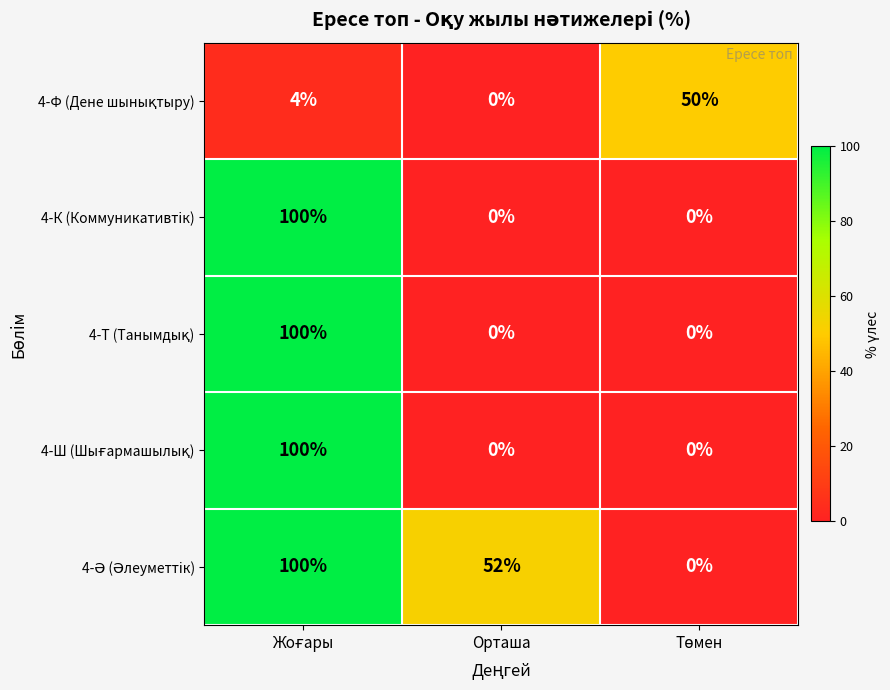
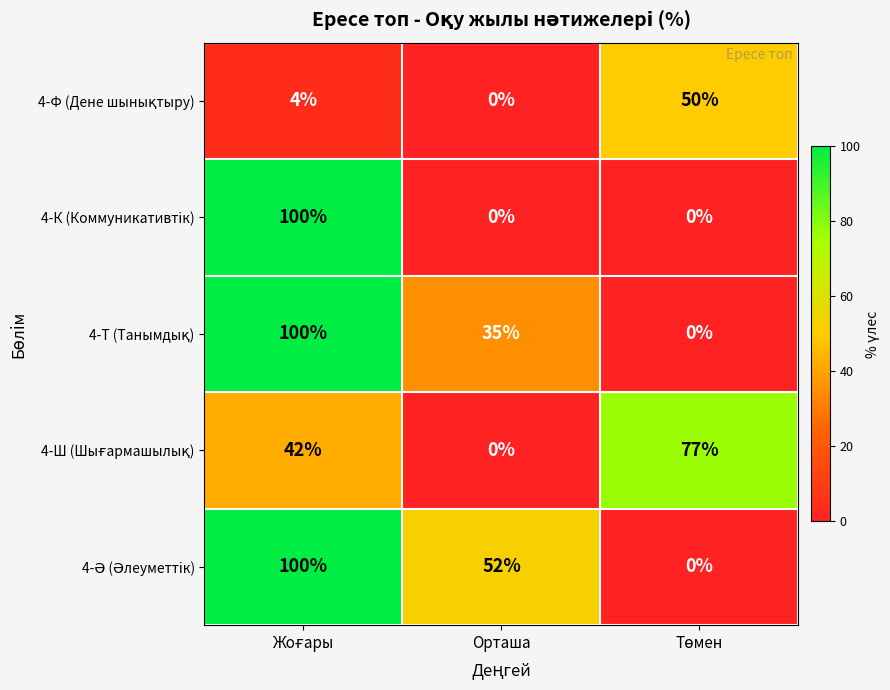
4-Т (Танымдық), Орташа: 0% -> 35%
4-Ш (Шығармашылық), Жоғары: 100% -> 42%
4-Ш (Шығармашылық), Төмен: 0% -> 77%
